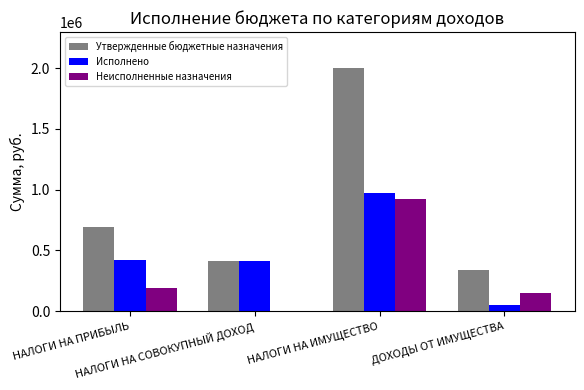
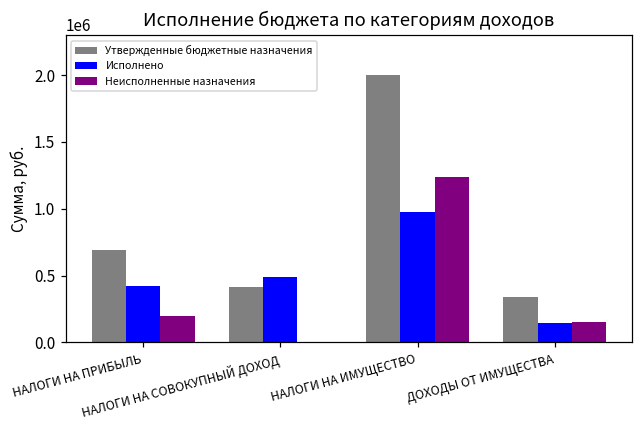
Исполнено, НАЛОГИ НА СОВОКУПНЫЙ ДОХОД: 410000 -> 490000
Неисполненные назначения, НАЛОГИ НА ИМУЩЕСТВО: 920000 -> 1240000
Исполнено, ДОХОДЫ ОТ ИМУЩЕСТВА: 50000 -> 140000
